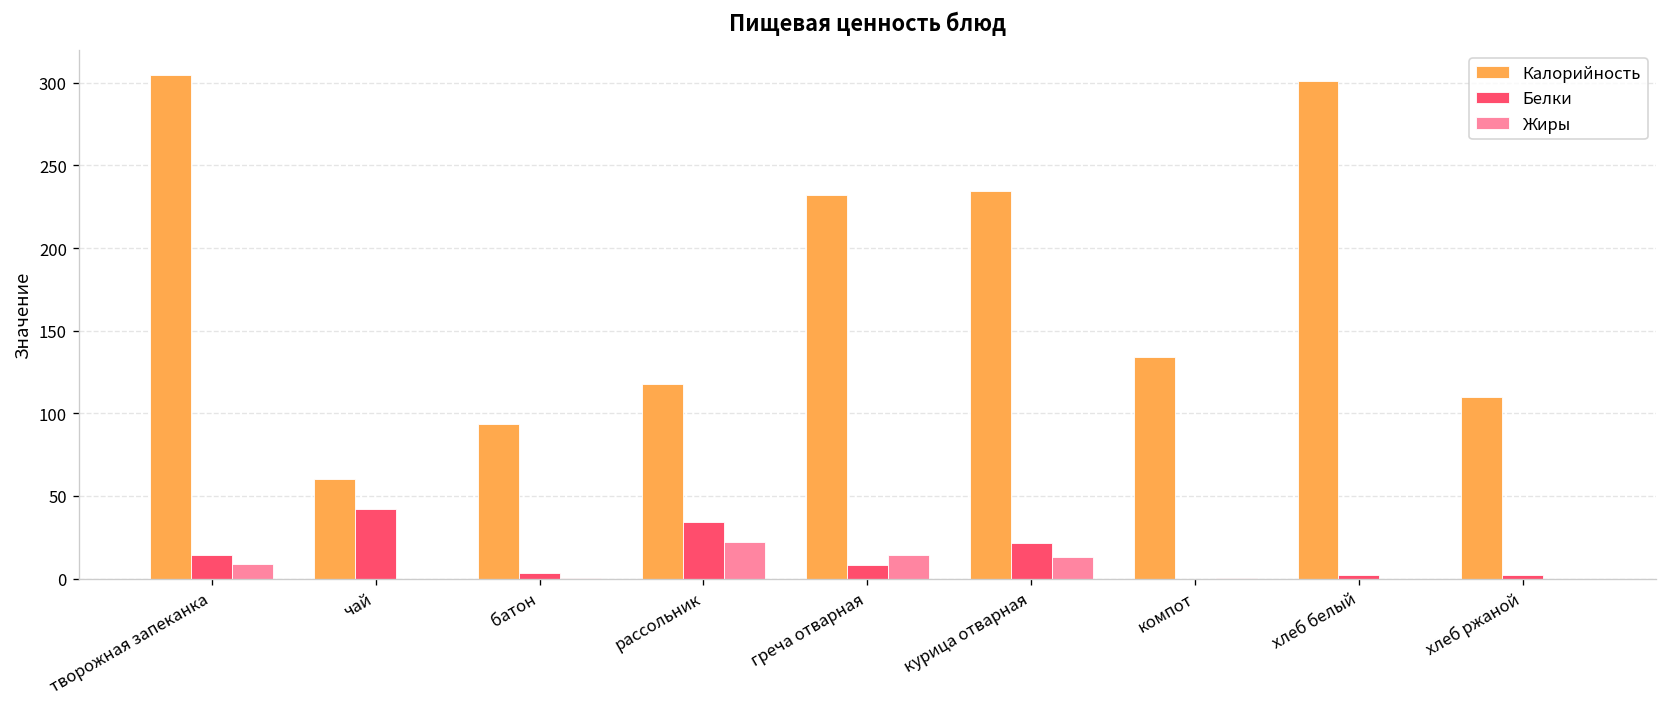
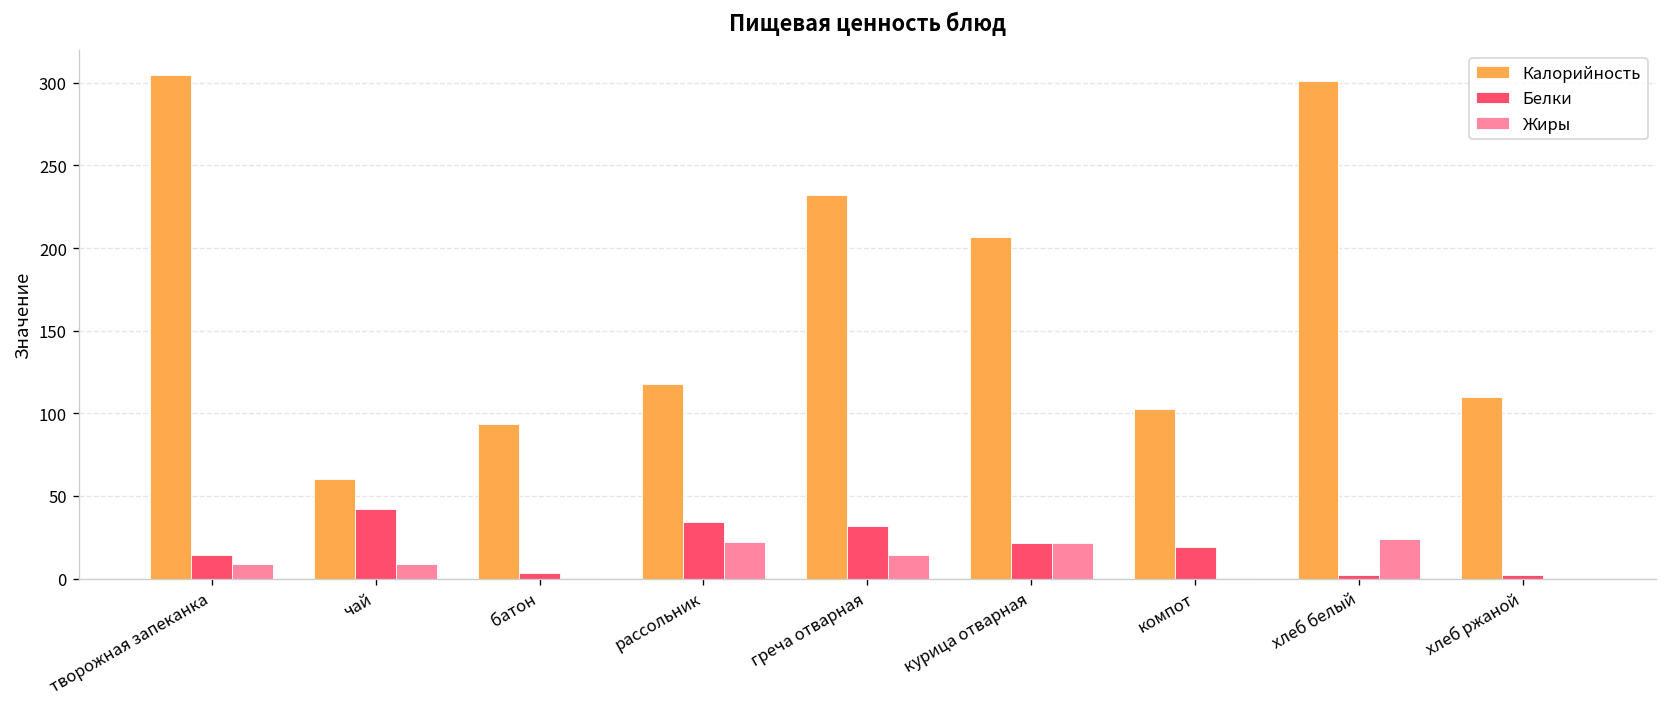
Жиры, чай: 0 -> 9
Белки, греча отварная: 9 -> 32
Калорийность, курица отварная: 234 -> 207
Жиры, курица отварная: 13 -> 21
Калорийность, компот: 134 -> 103
Белки, компот: 0 -> 19
Жиры, хлеб белый: 0 -> 24
